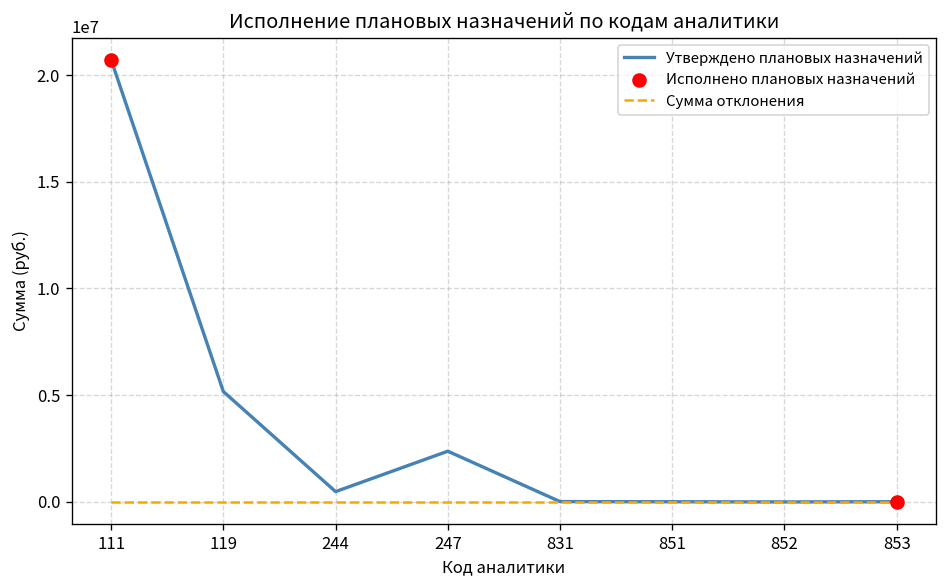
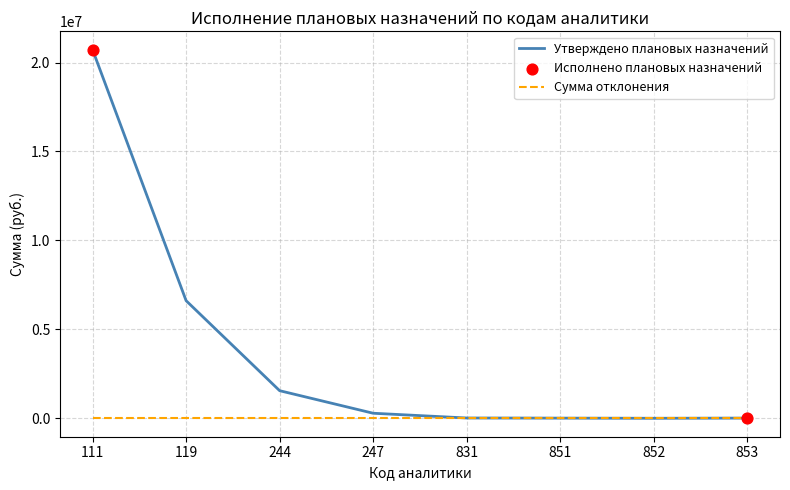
Утверждено плановых назначений, 119: 5200000 -> 6600000
Утверждено плановых назначений, 244: 500000 -> 1600000
Утверждено плановых назначений, 247: 2400000 -> 300000
